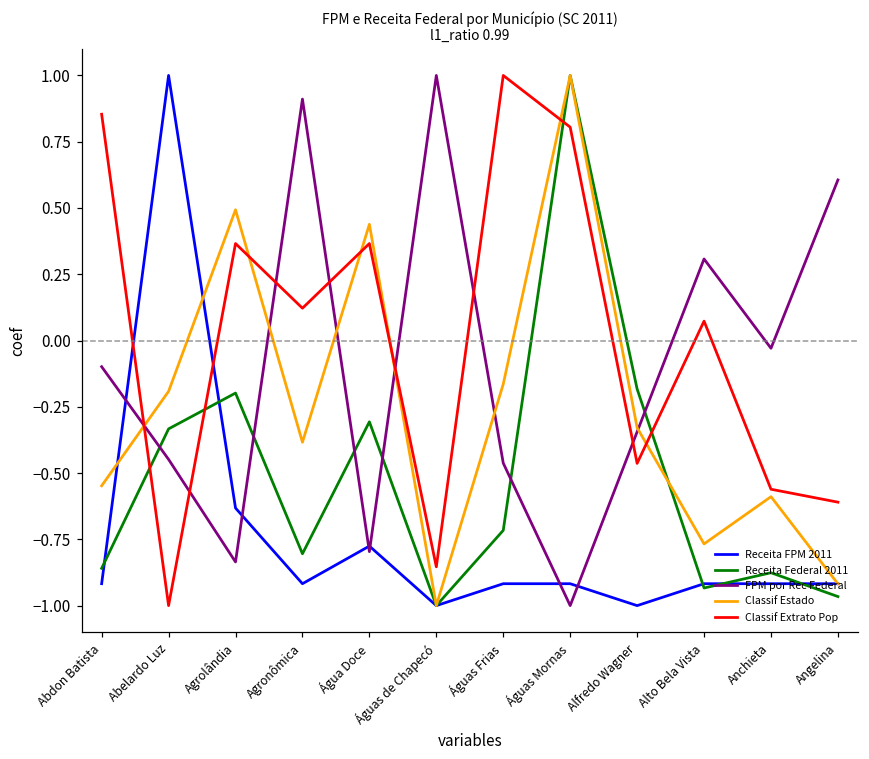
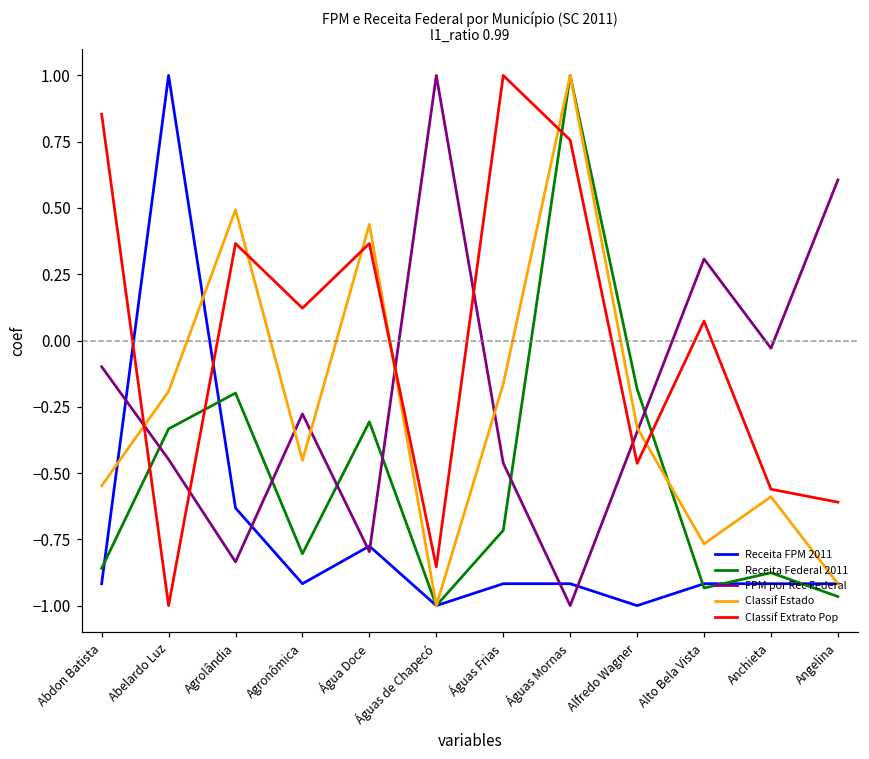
FPM por Rec Federal, Agronômica: 0.91 -> -0.28
Classif Estado, Agronômica: -0.38 -> -0.45
Classif Extrato Pop, Águas Mornas: 0.80 -> 0.76
